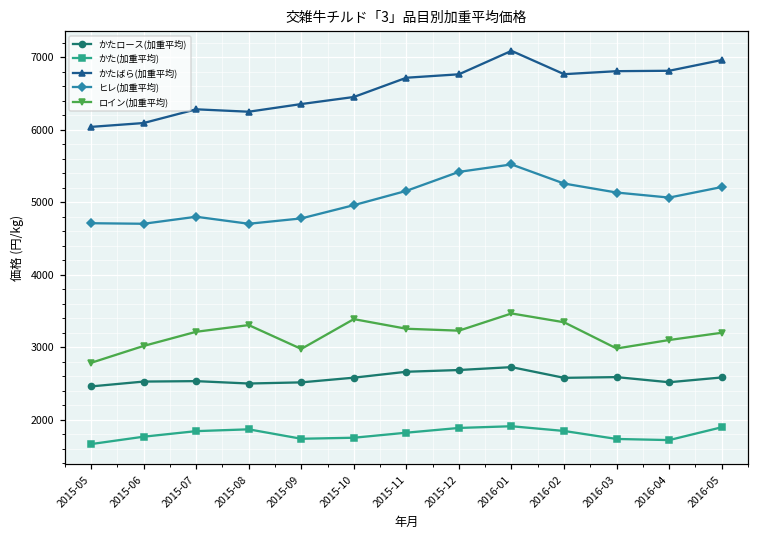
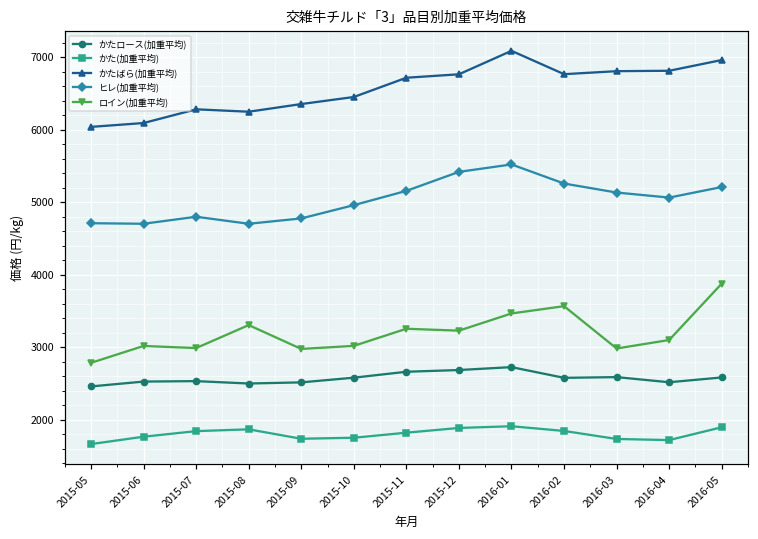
ロイン(加重平均), 2015-07: 3200 -> 3000
ロイン(加重平均), 2015-10: 3400 -> 3000
ロイン(加重平均), 2016-02: 3300 -> 3600
ロイン(加重平均), 2016-05: 3200 -> 3900
